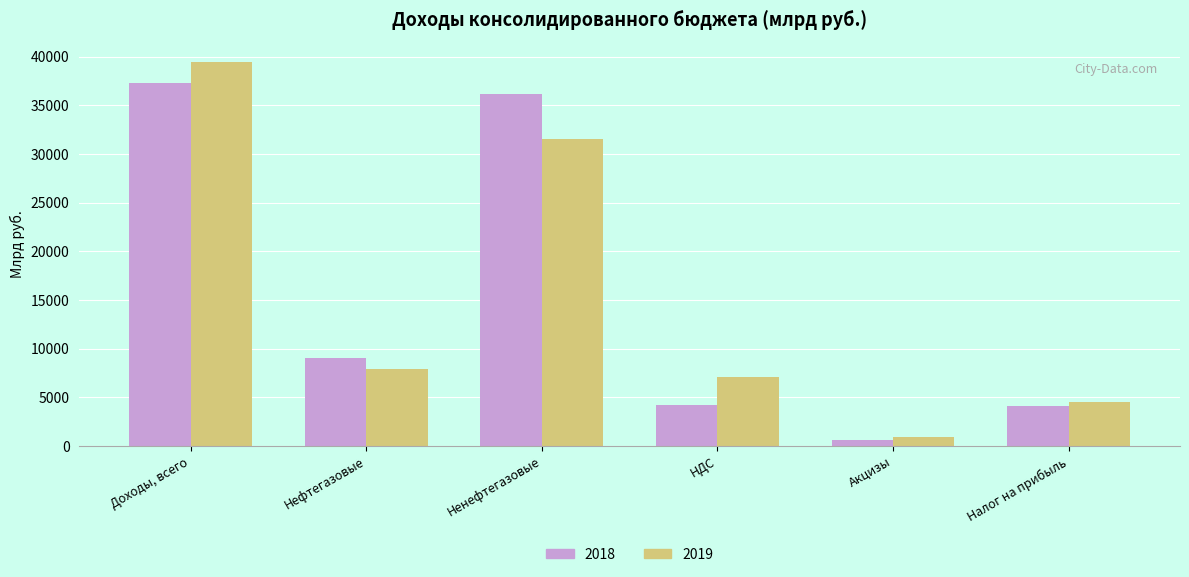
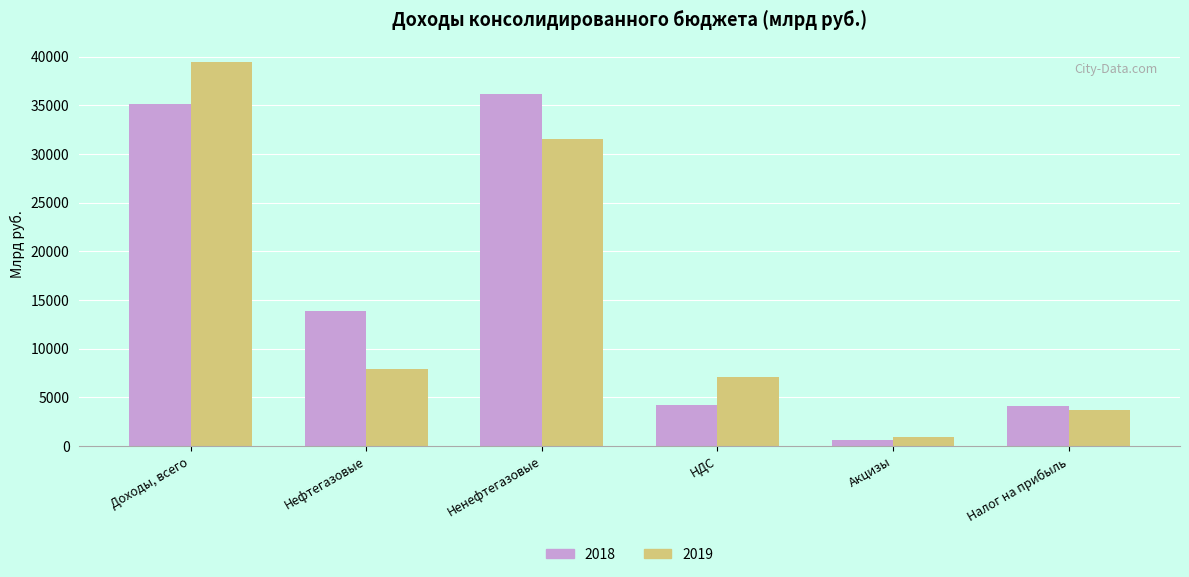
2018, Доходы, всего: 37000 -> 35000
2018, Нефтегазовые: 9000 -> 14000
2019, Налог на прибыль: 5000 -> 4000
